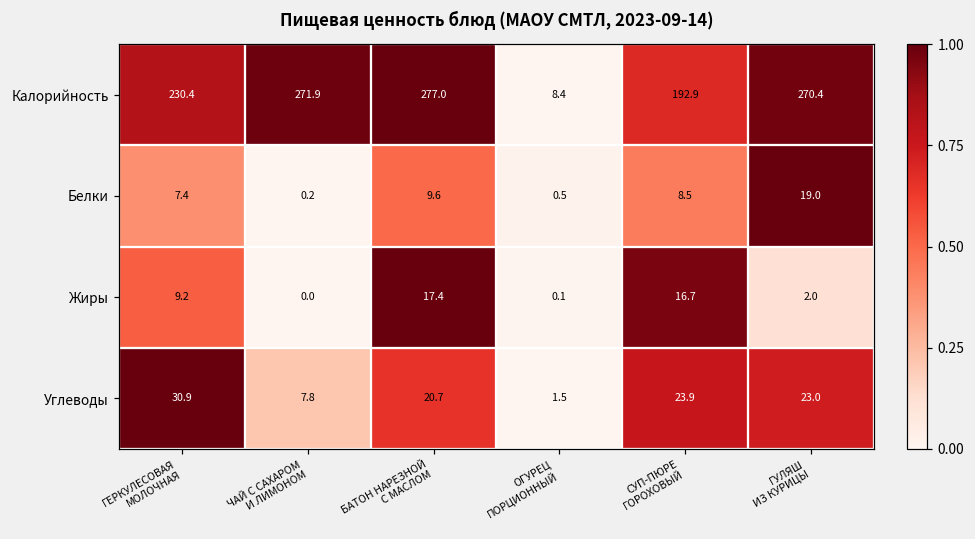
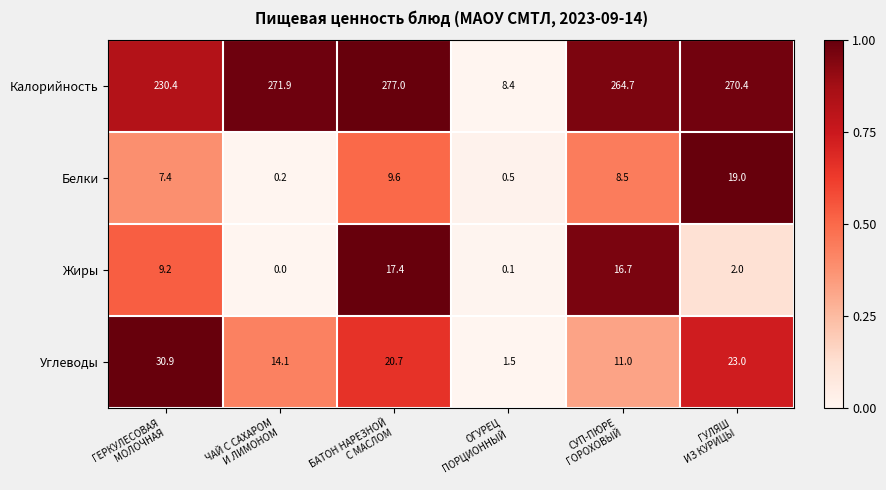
Калорийность, СУП-ПЮРЕ ГОРОХОВЫЙ: 192.9 -> 264.7
Углеводы, ЧАЙ С САХАРОМ И ЛИМОНОМ: 7.8 -> 14.1
Углеводы, СУП-ПЮРЕ ГОРОХОВЫЙ: 23.9 -> 11.0
